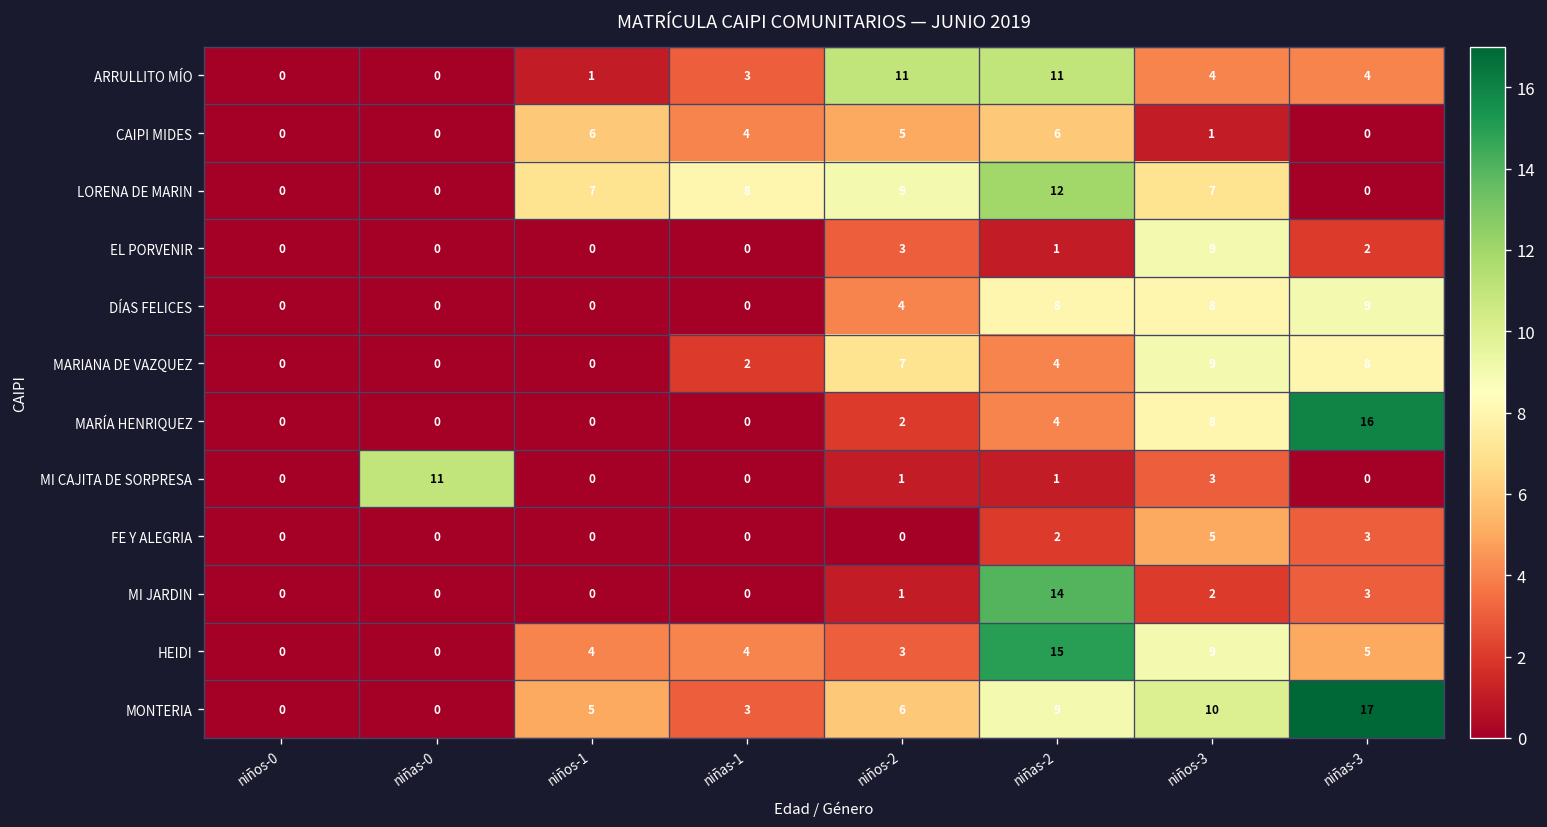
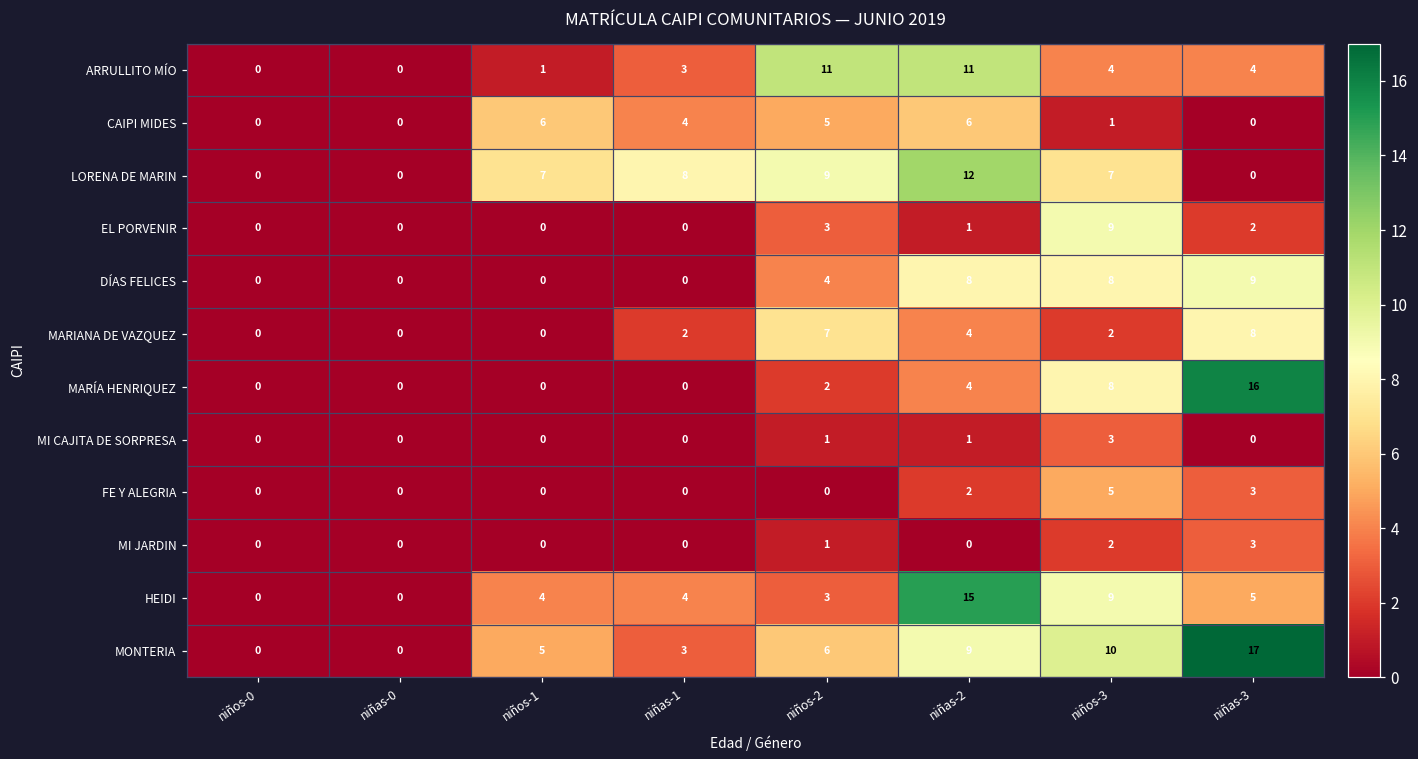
MARIANA DE VAZQUEZ, niños-3: 9 -> 2
MI CAJITA DE SORPRESA, niñas-0: 11 -> 0
MI JARDIN, niñas-2: 14 -> 0
